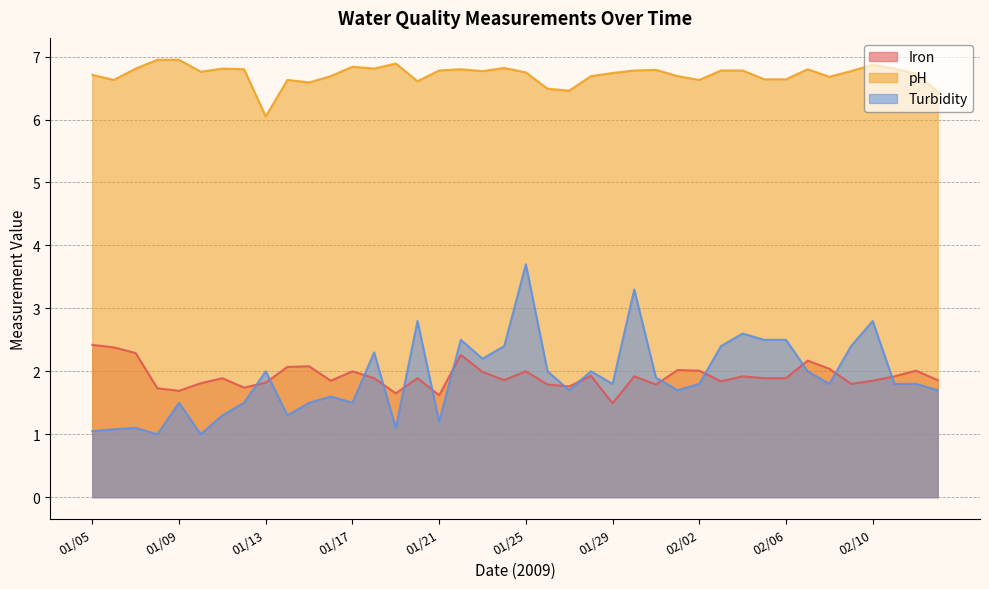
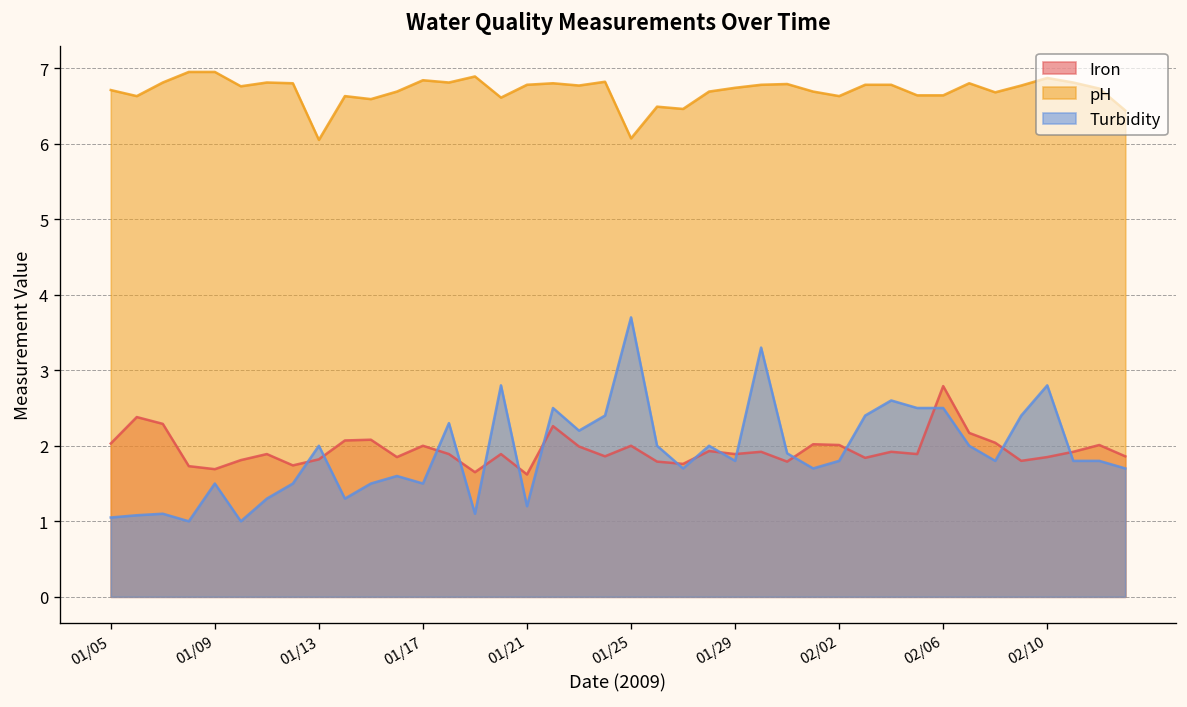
Iron, 01/05: 2.4 -> 2.0
pH, 01/25: 6.8 -> 6.1
Iron, 01/29: 1.5 -> 1.9
Iron, 02/06: 1.9 -> 2.8
